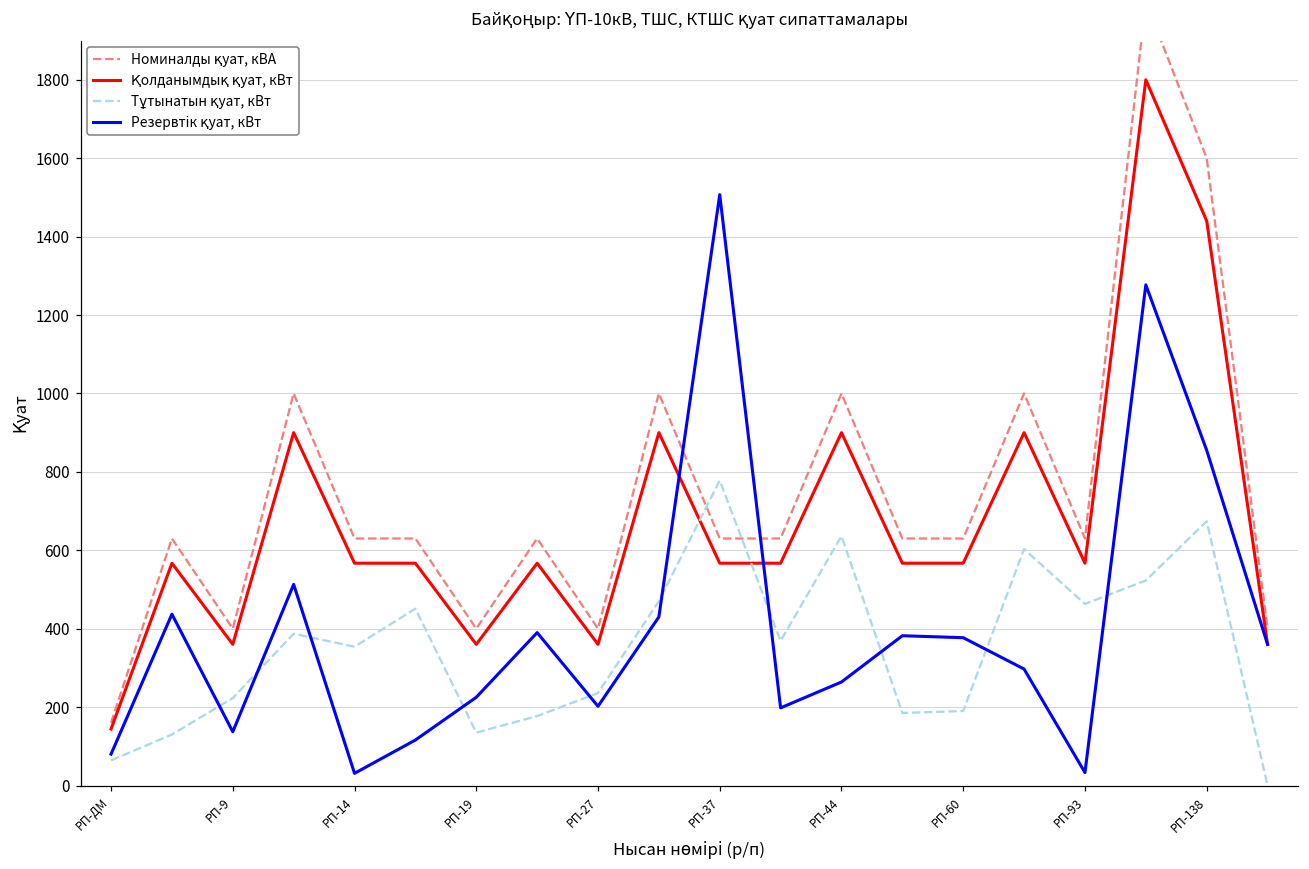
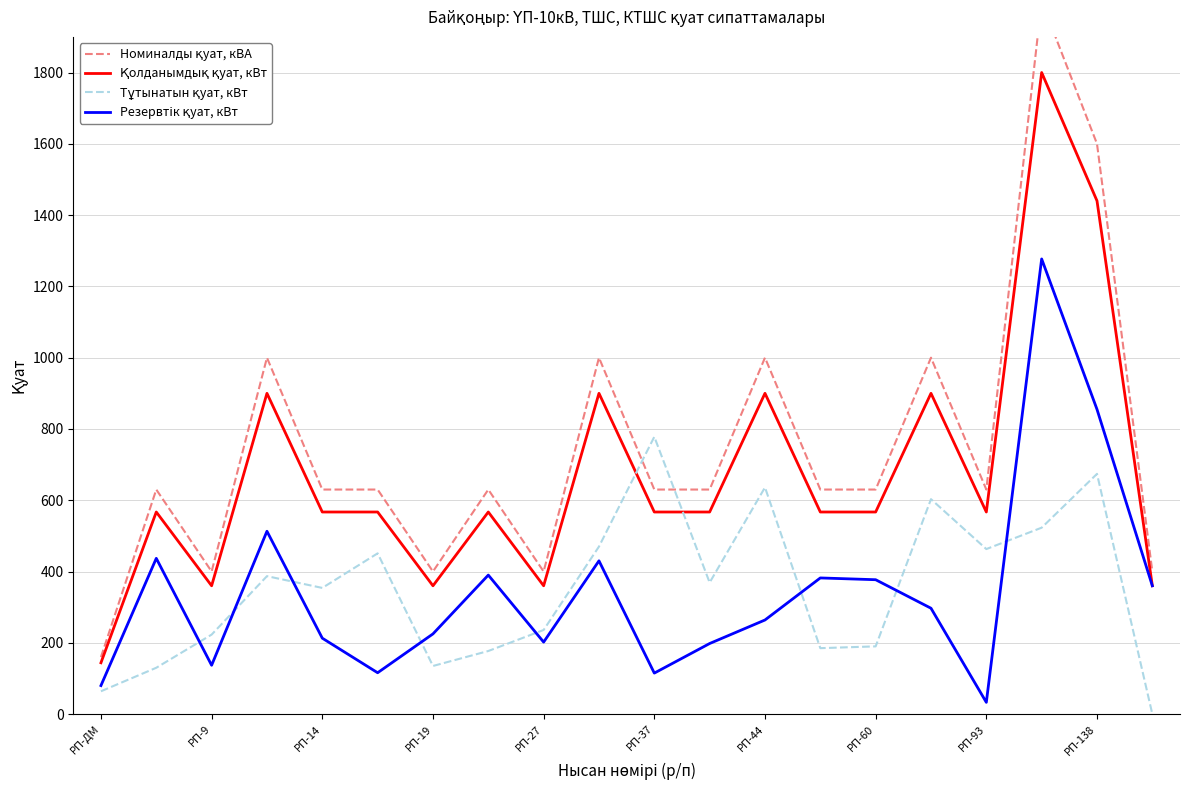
Резервтік қуат, кВт, РП-14: 30 -> 210
Резервтік қуат, кВт, РП-37: 1510 -> 120
